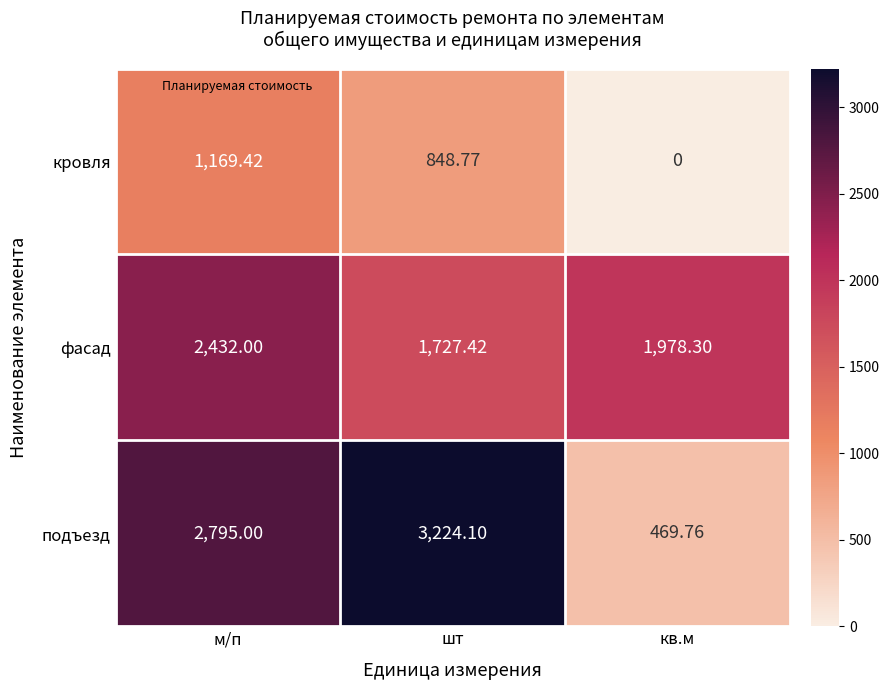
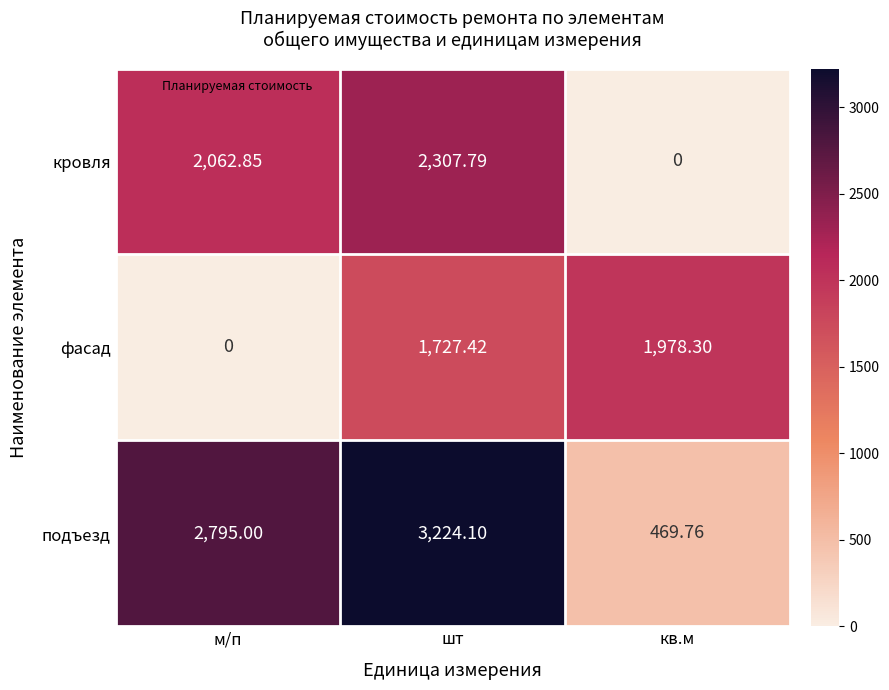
кровля, м/п: 1,169.42 -> 2,062.85
кровля, шт: 848.77 -> 2,307.79
фасад, м/п: 2,432.00 -> 0
